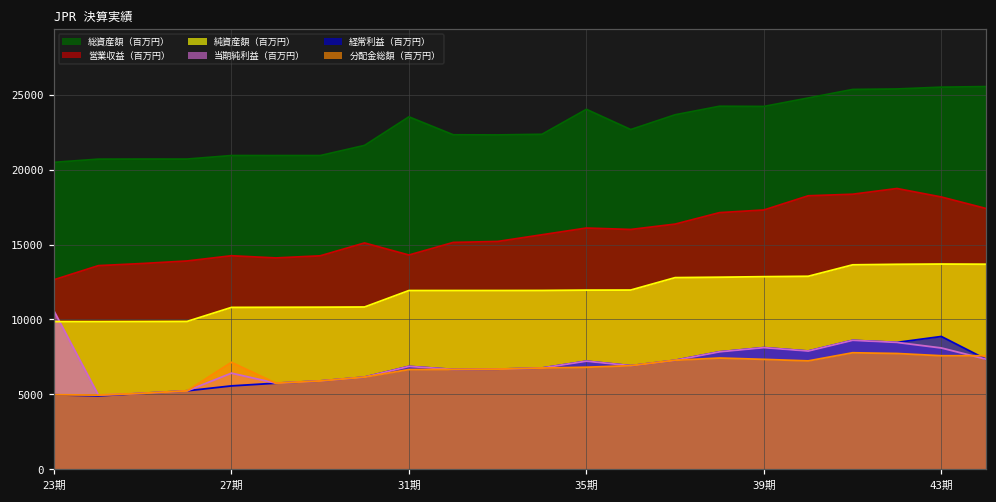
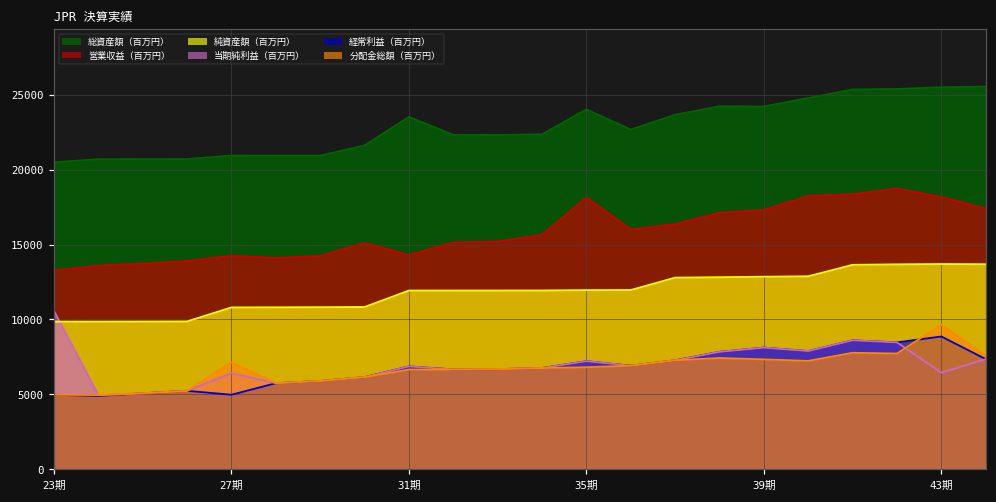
営業収益（百万円）, 23期: 12600 -> 13300
経常利益（百万円）, 27期: 5600 -> 5000
営業収益（百万円）, 35期: 16100 -> 18100
当期純利益（百万円）, 43期: 8100 -> 6400
分配金総額（百万円）, 43期: 7600 -> 9700
